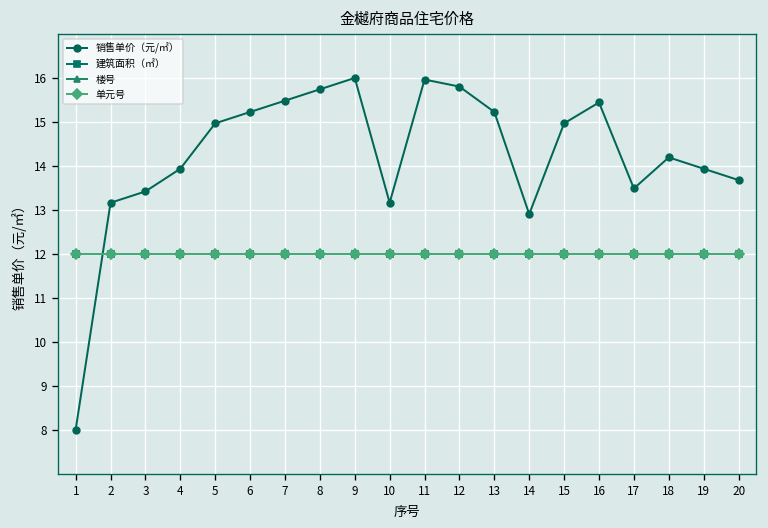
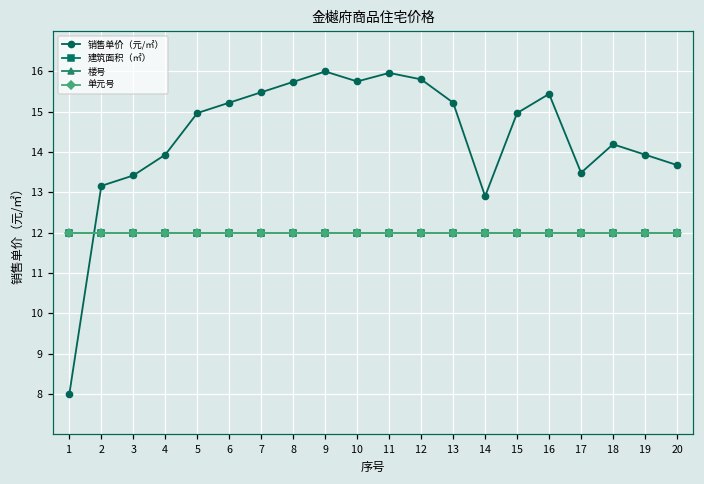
销售单价（元/㎡）, 10: 13.2 -> 15.8
